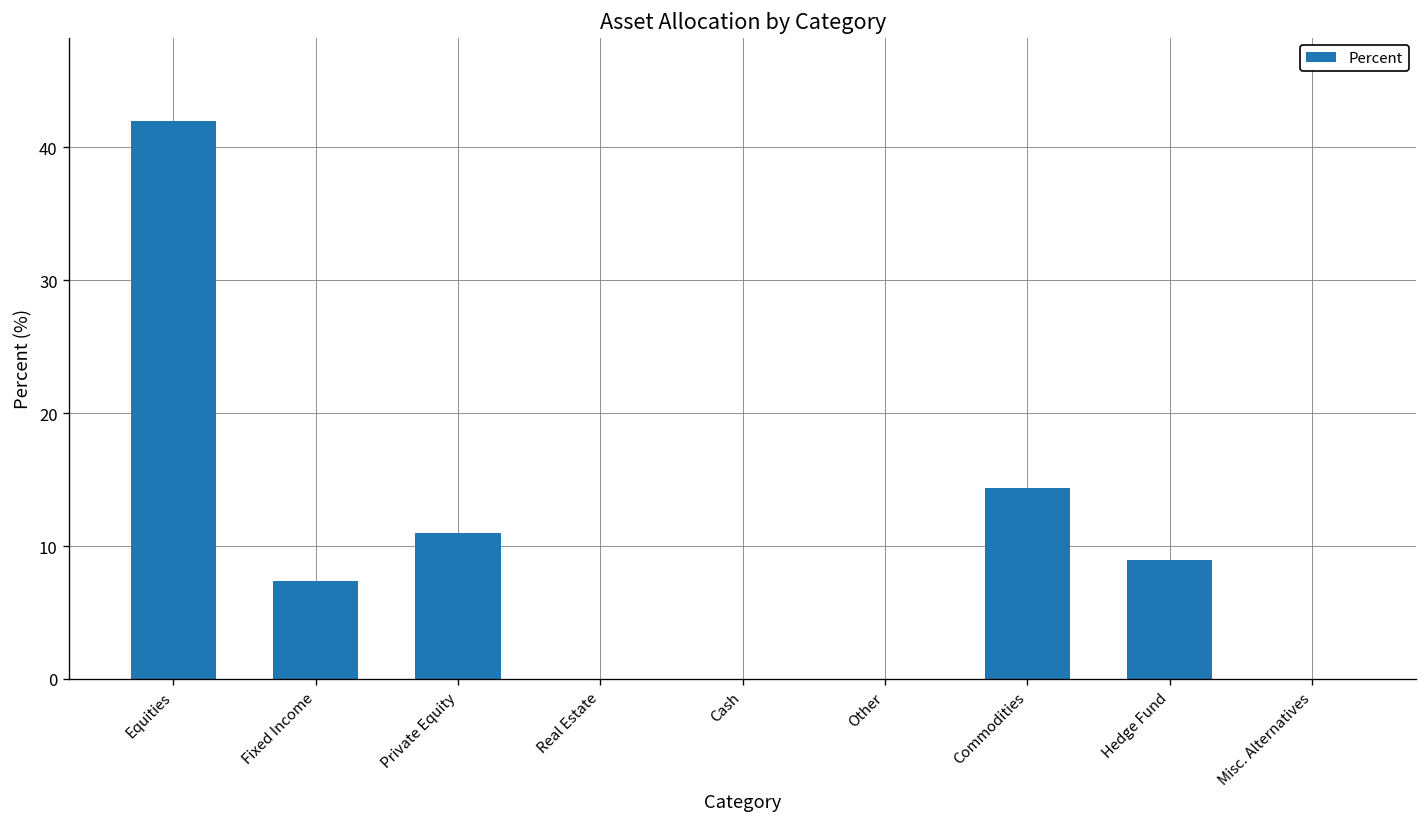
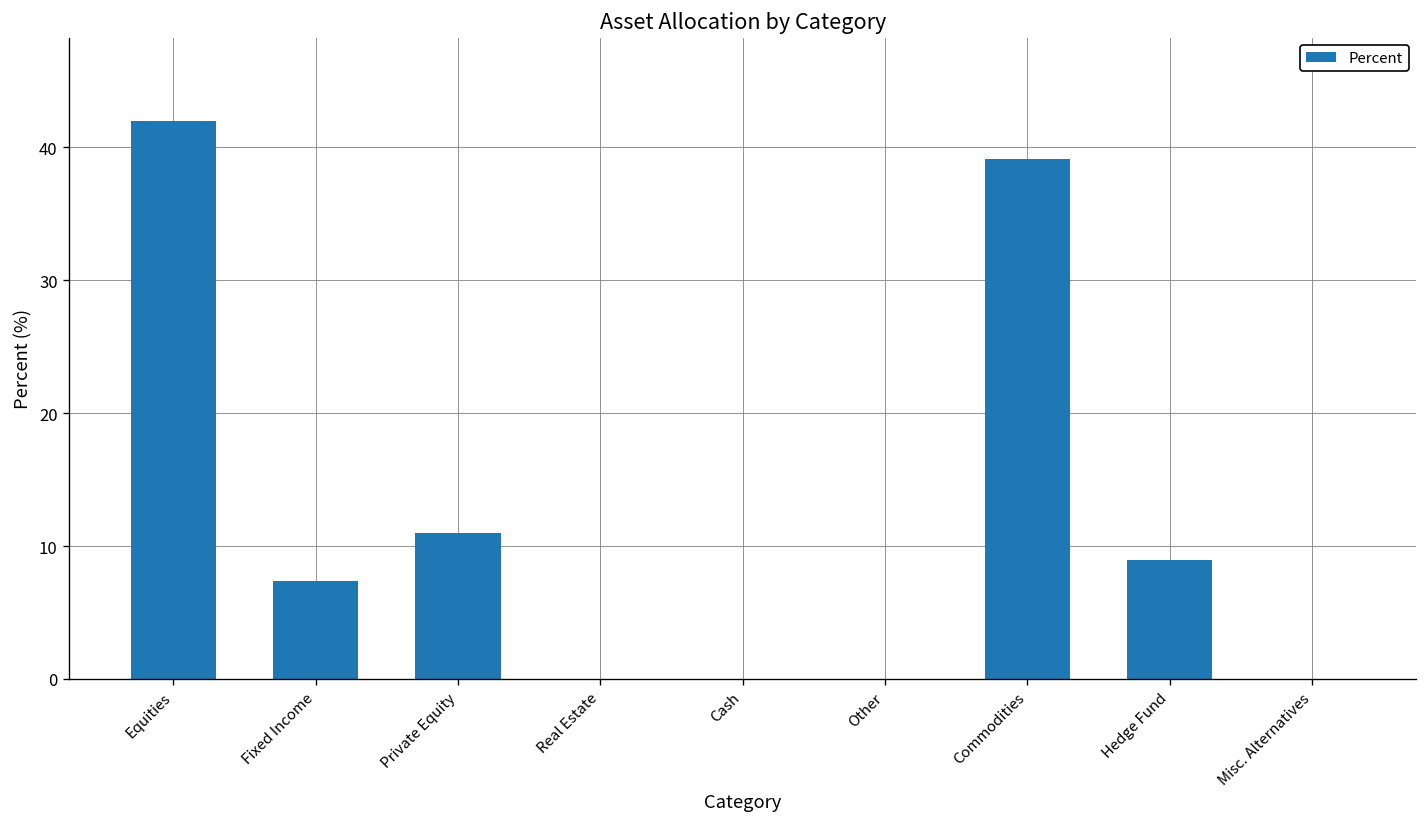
Commodities: 14.4 -> 39.2
